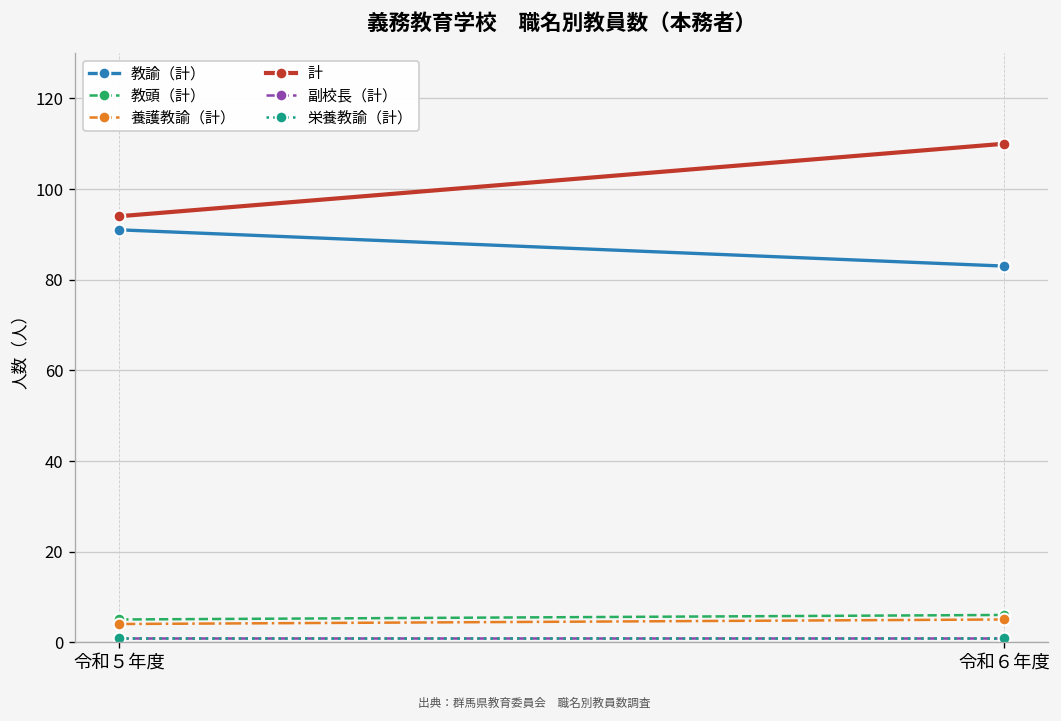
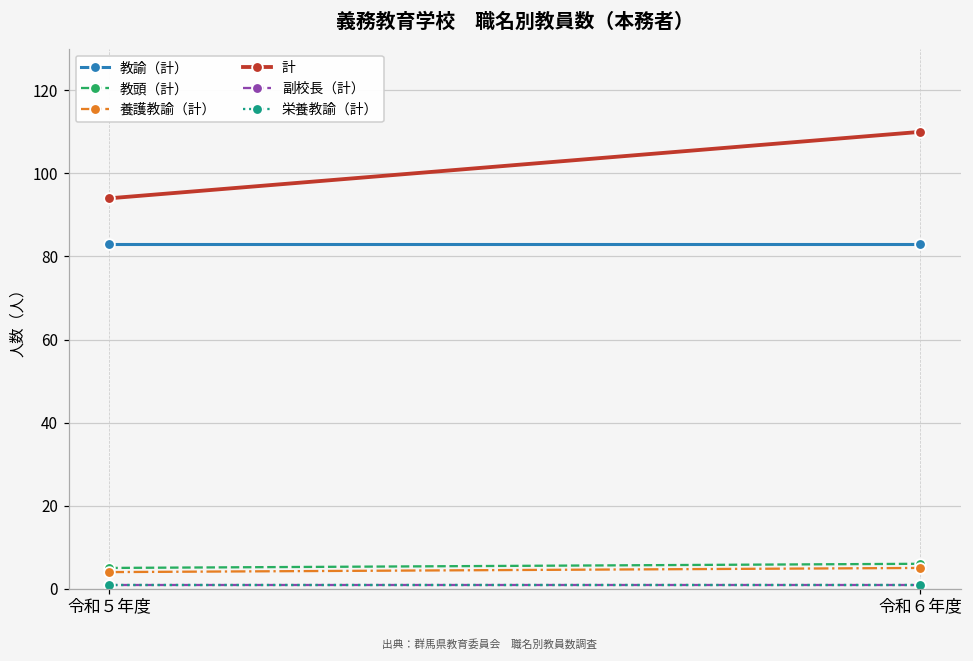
教諭（計）, 令和５年度: 91 -> 83
